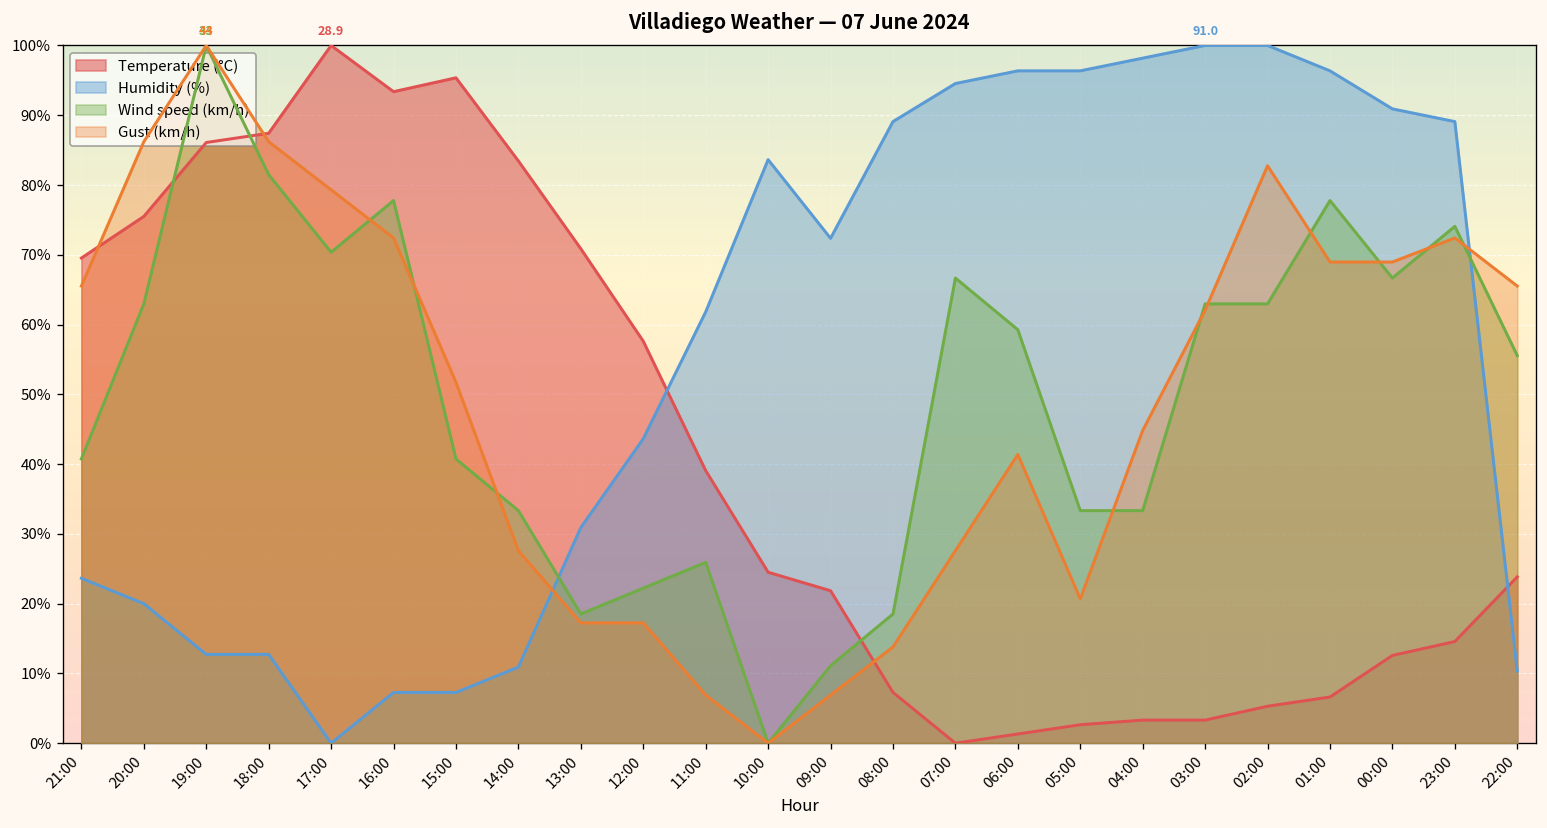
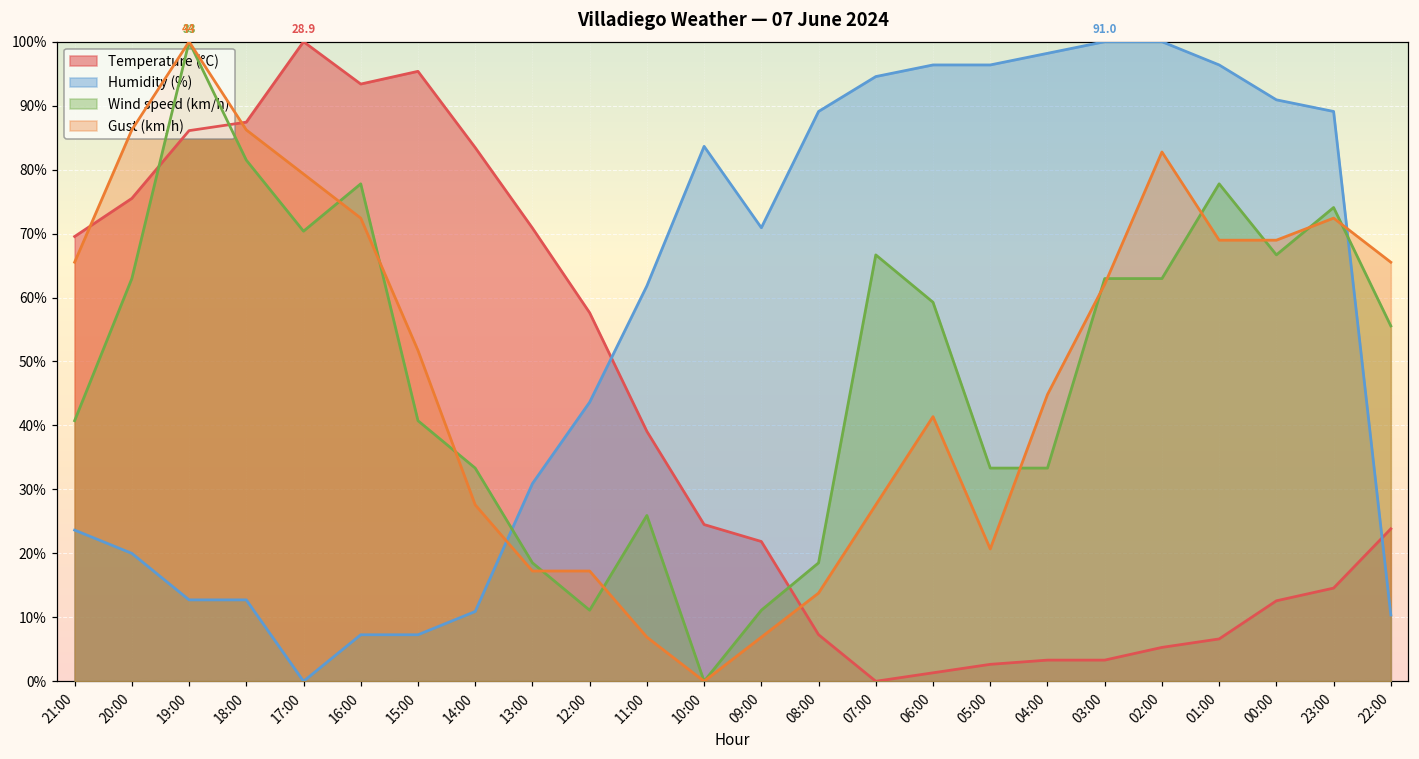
Wind speed (km/h), 12:00: 22% -> 11%
Humidity (%), 09:00: 72% -> 71%
